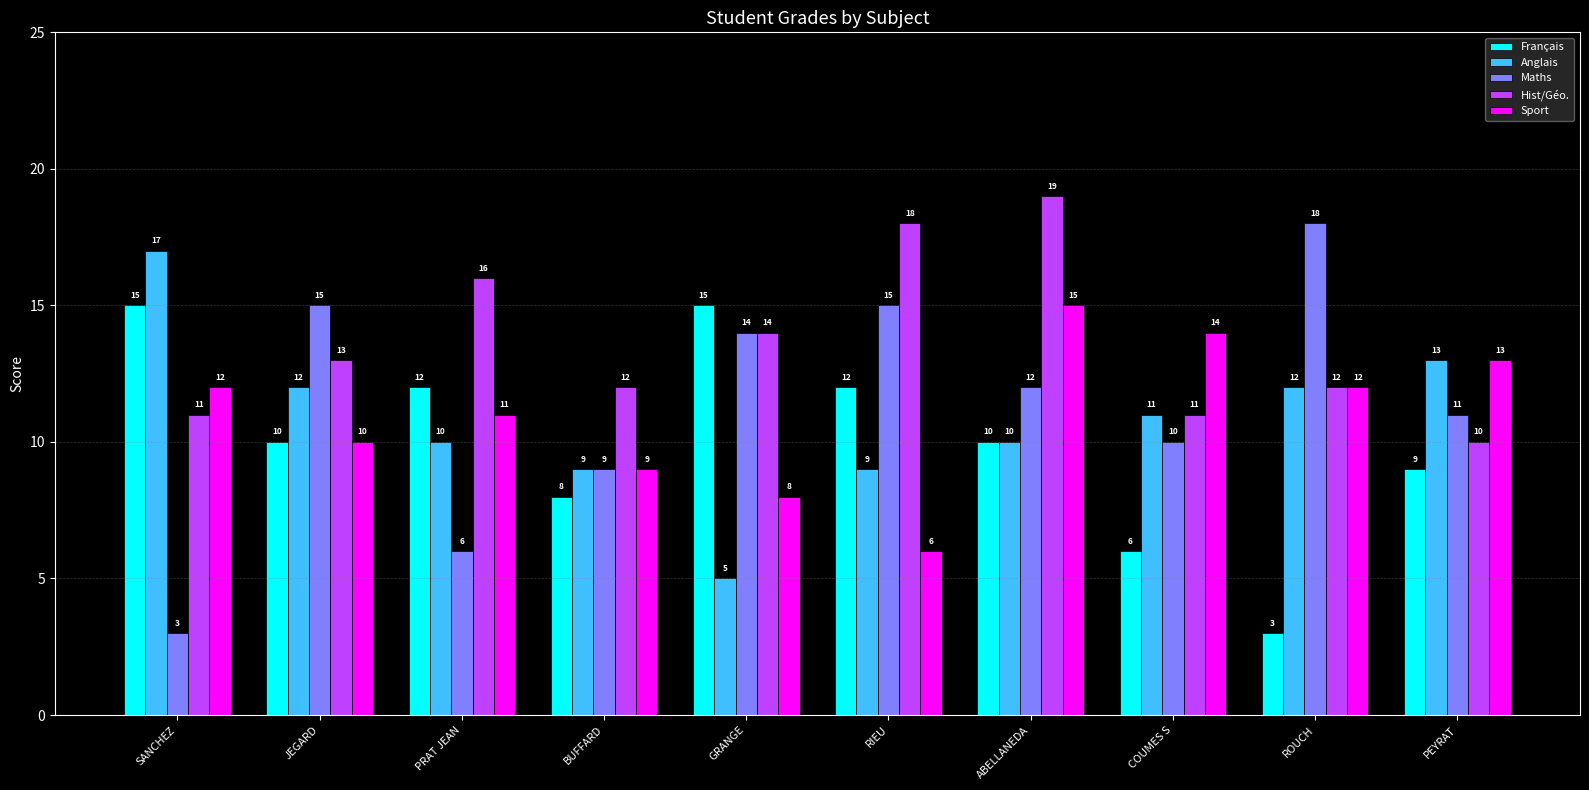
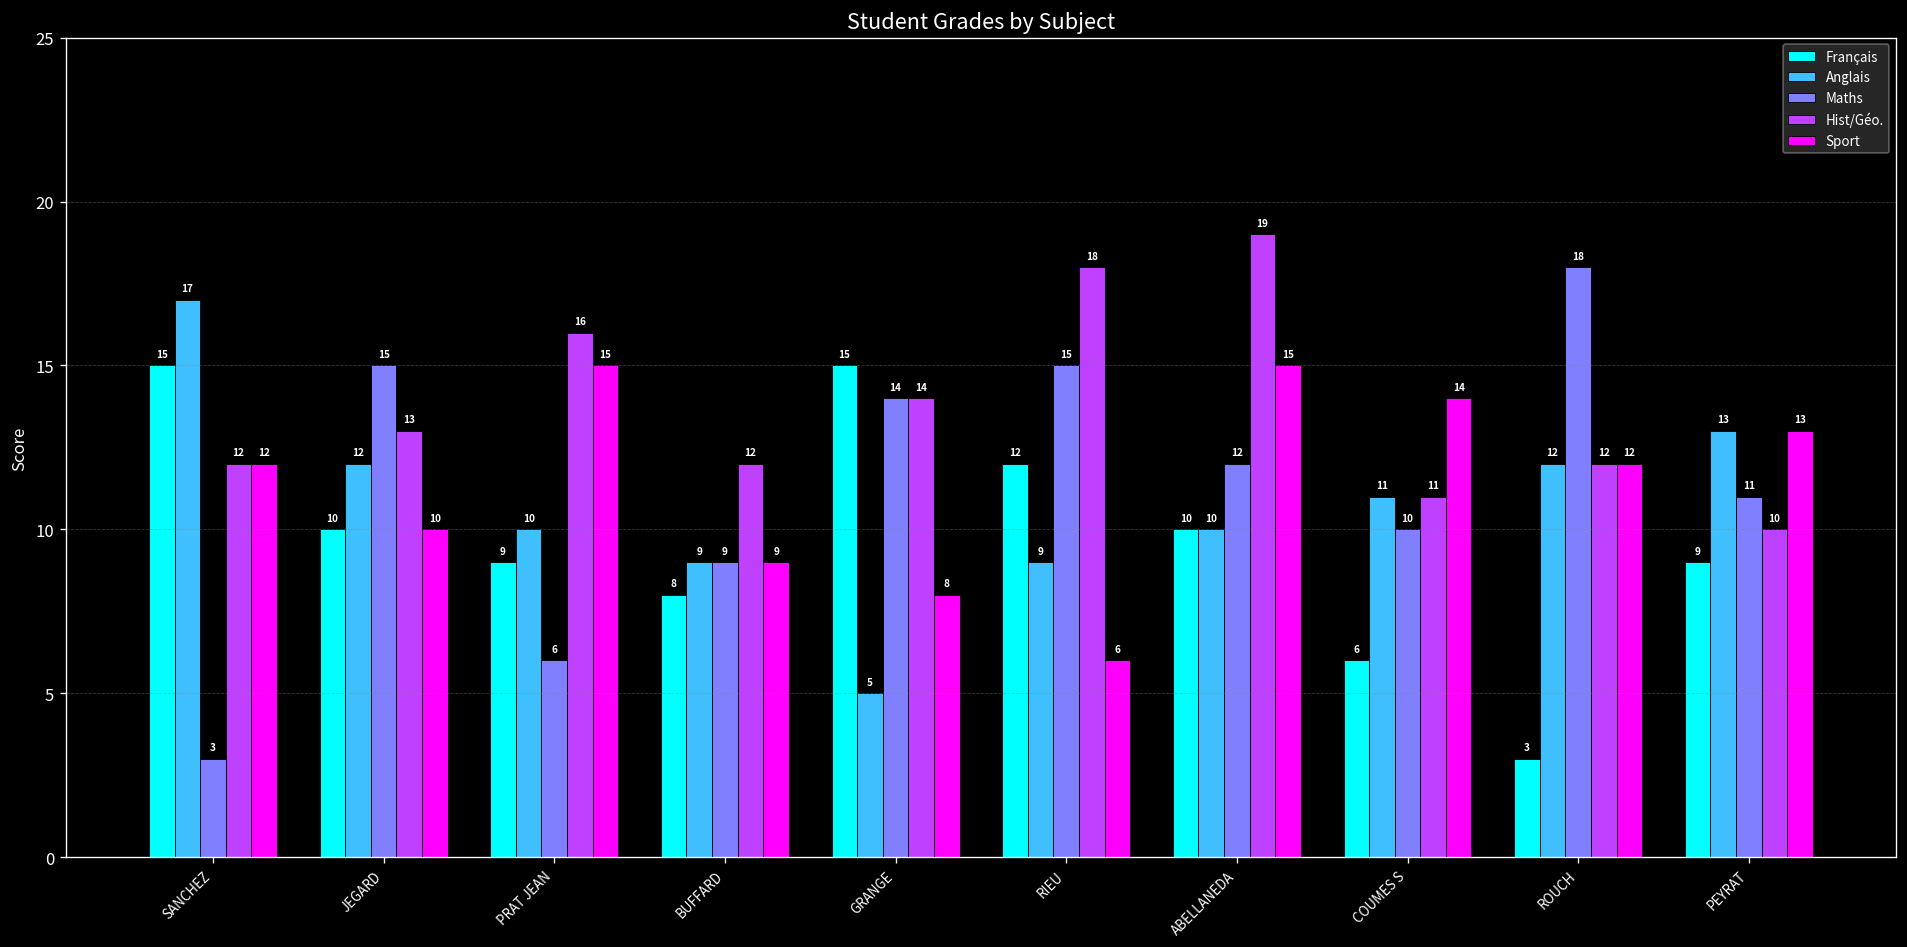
Hist/Géo., SANCHEZ: 11 -> 12
Français, PRAT JEAN: 12 -> 9
Sport, PRAT JEAN: 11 -> 15
